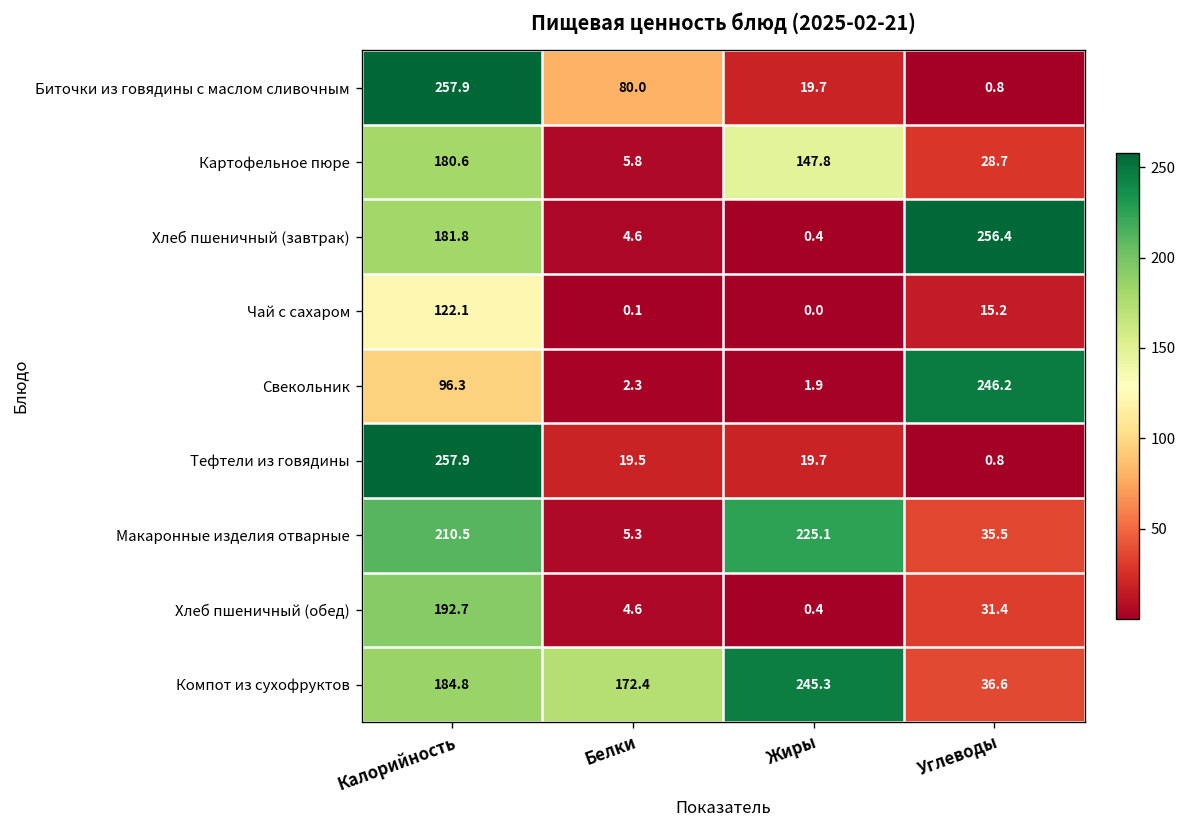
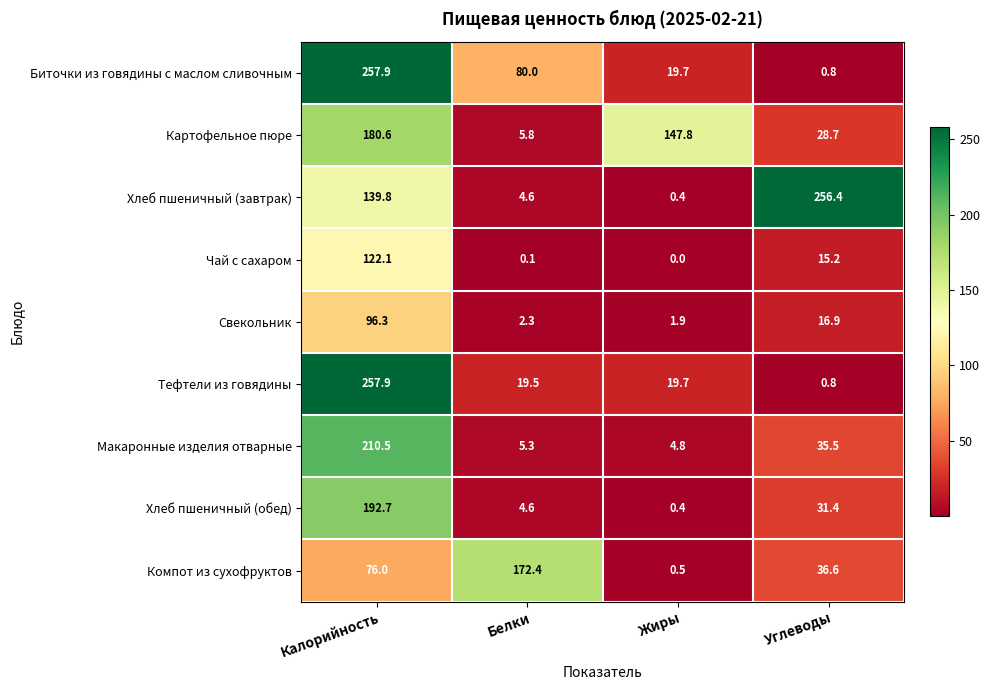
Хлеб пшеничный (завтрак), Калорийность: 181.8 -> 139.8
Свекольник, Углеводы: 246.2 -> 16.9
Макаронные изделия отварные, Жиры: 225.1 -> 4.8
Компот из сухофруктов, Калорийность: 184.8 -> 76.0
Компот из сухофруктов, Жиры: 245.3 -> 0.5
